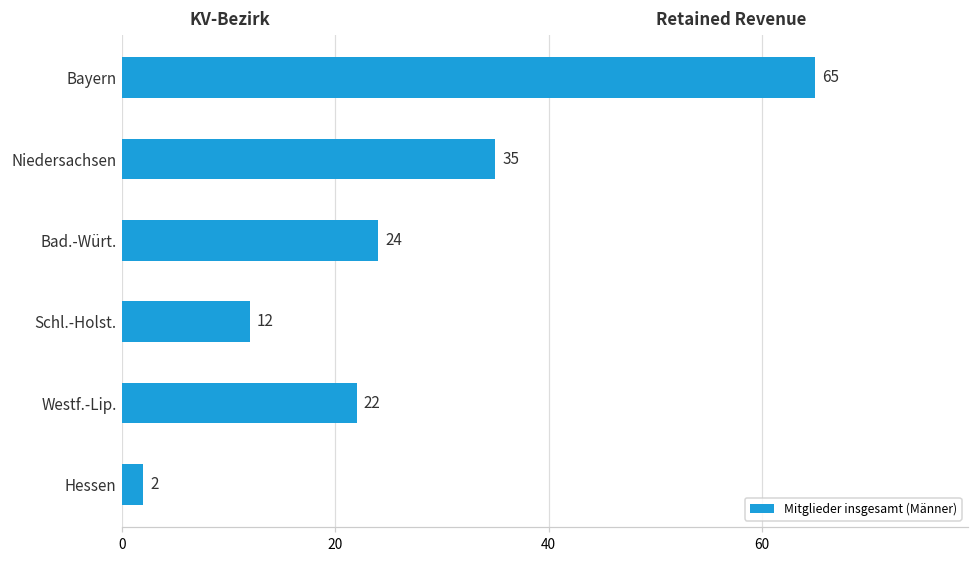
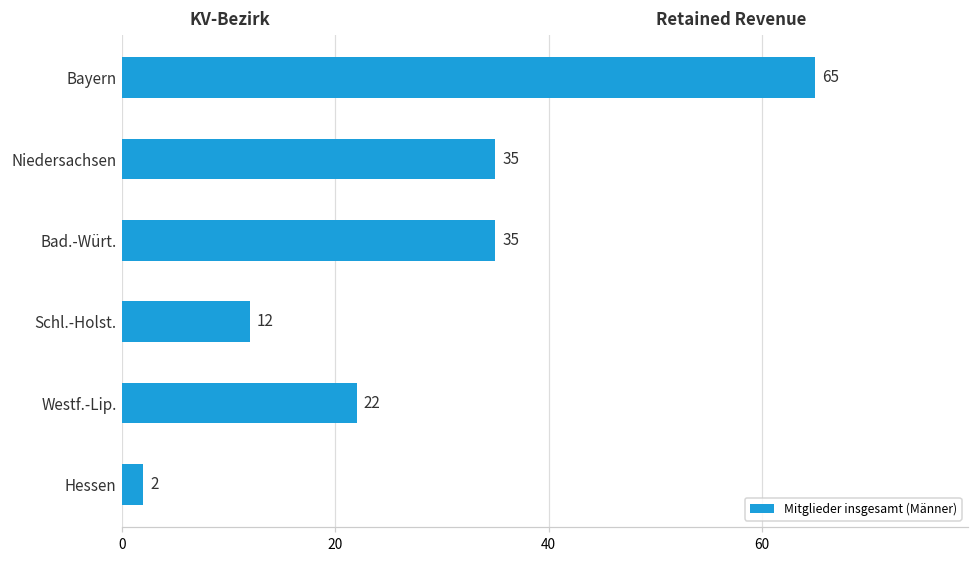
Bad.-Würt.: 24 -> 35
